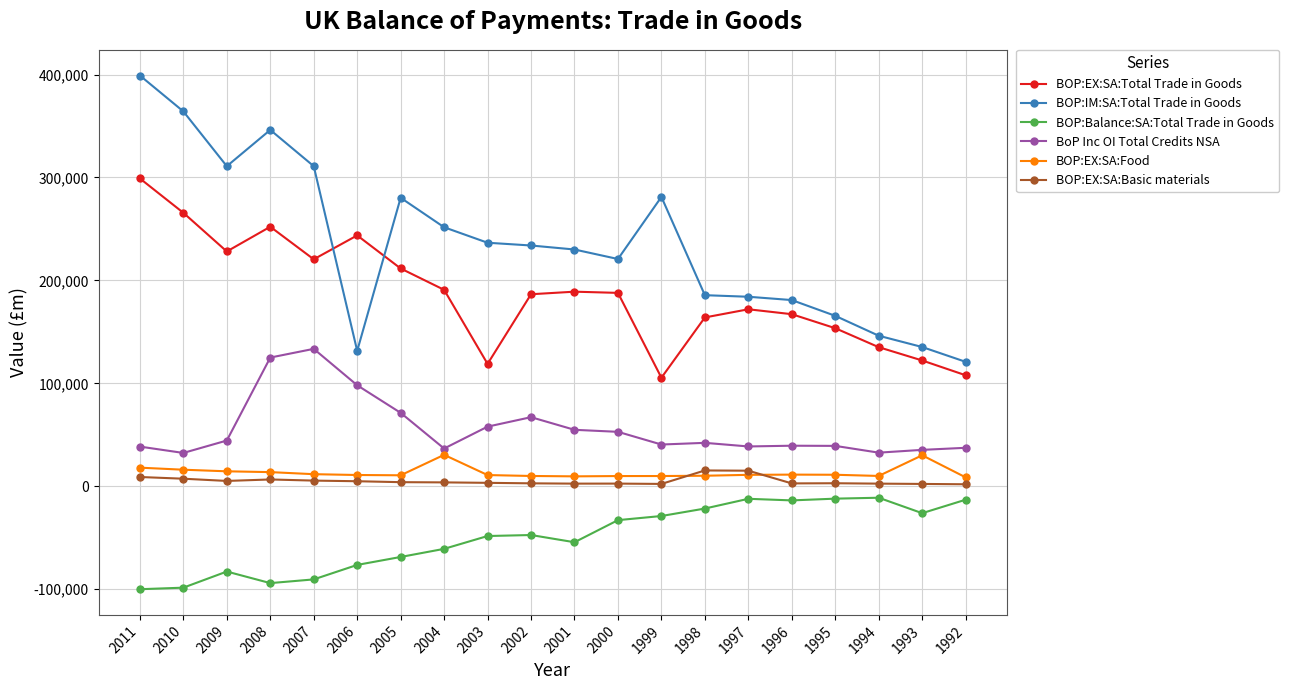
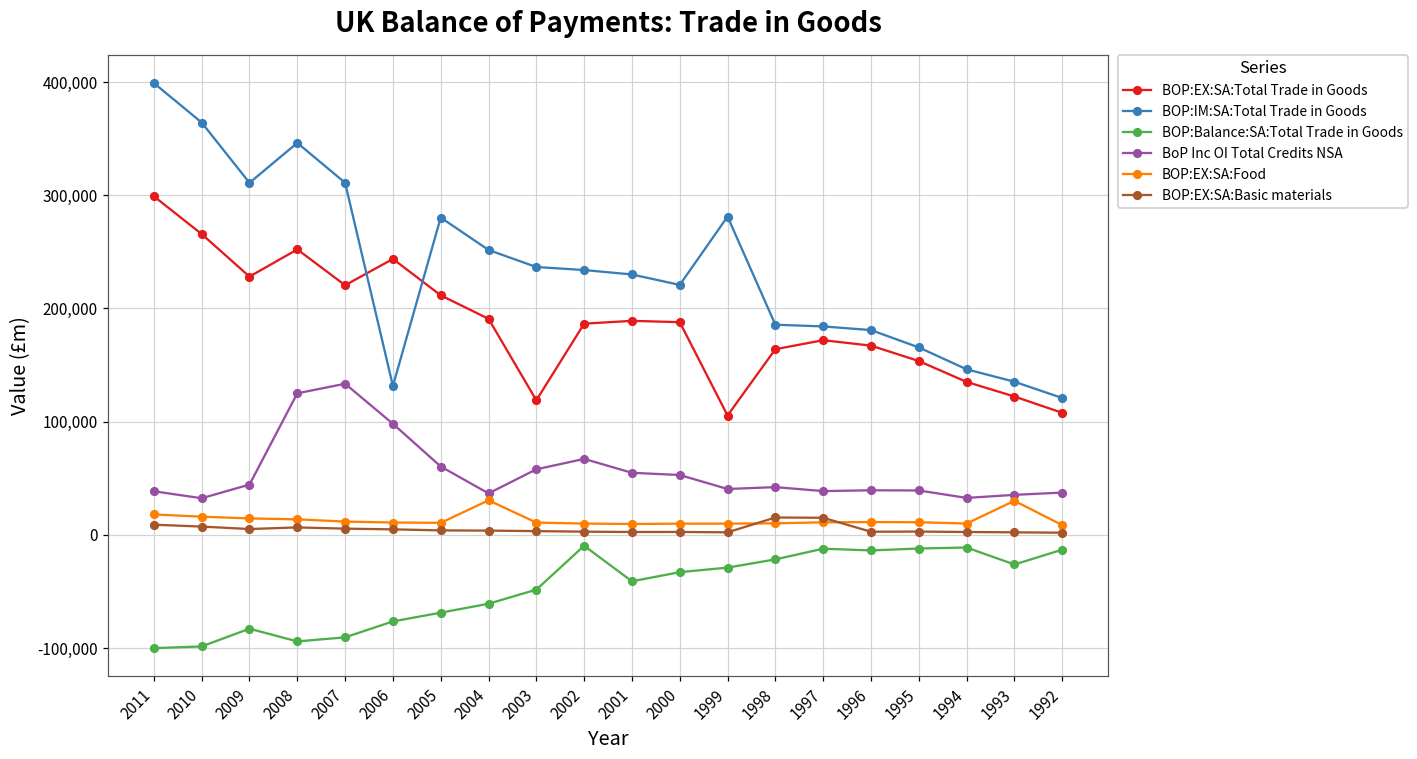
BoP Inc OI Total Credits NSA, 2005: 71,000 -> 60,000
BOP:Balance:SA:Total Trade in Goods, 2002: -47,000 -> -10,000
BOP:Balance:SA:Total Trade in Goods, 2001: -54,000 -> -41,000
